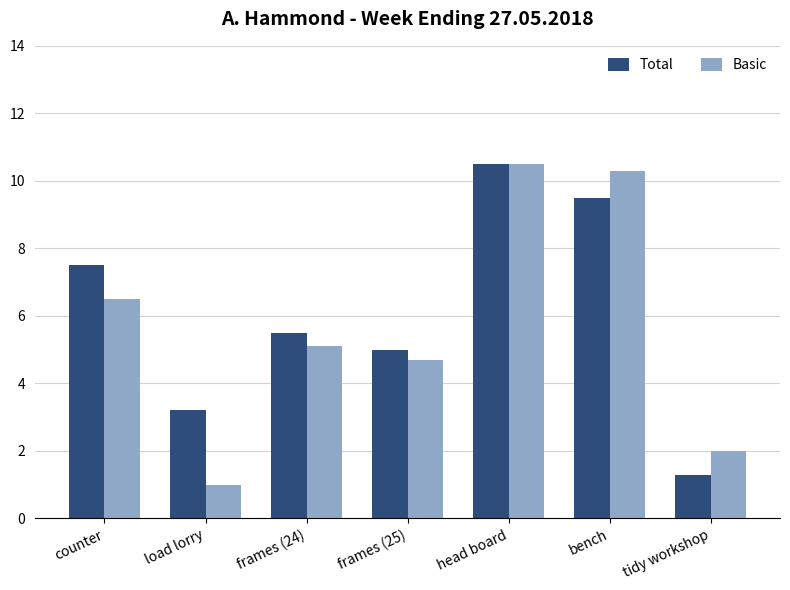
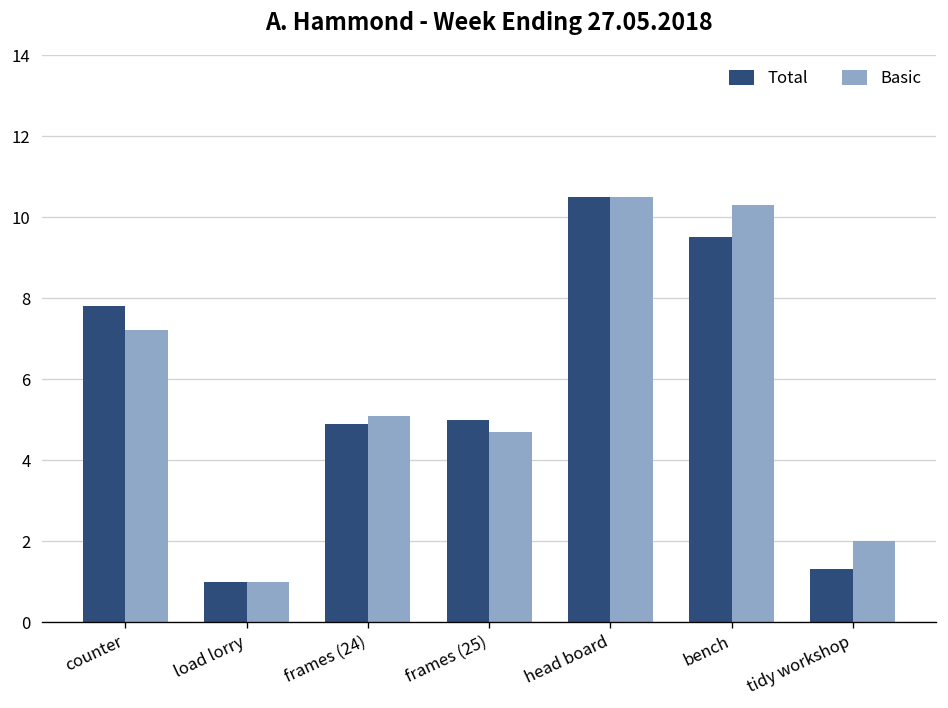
Total, counter: 7.5 -> 7.8
Basic, counter: 6.5 -> 7.2
Total, load lorry: 3.2 -> 1.0
Total, frames (24): 5.5 -> 4.9
